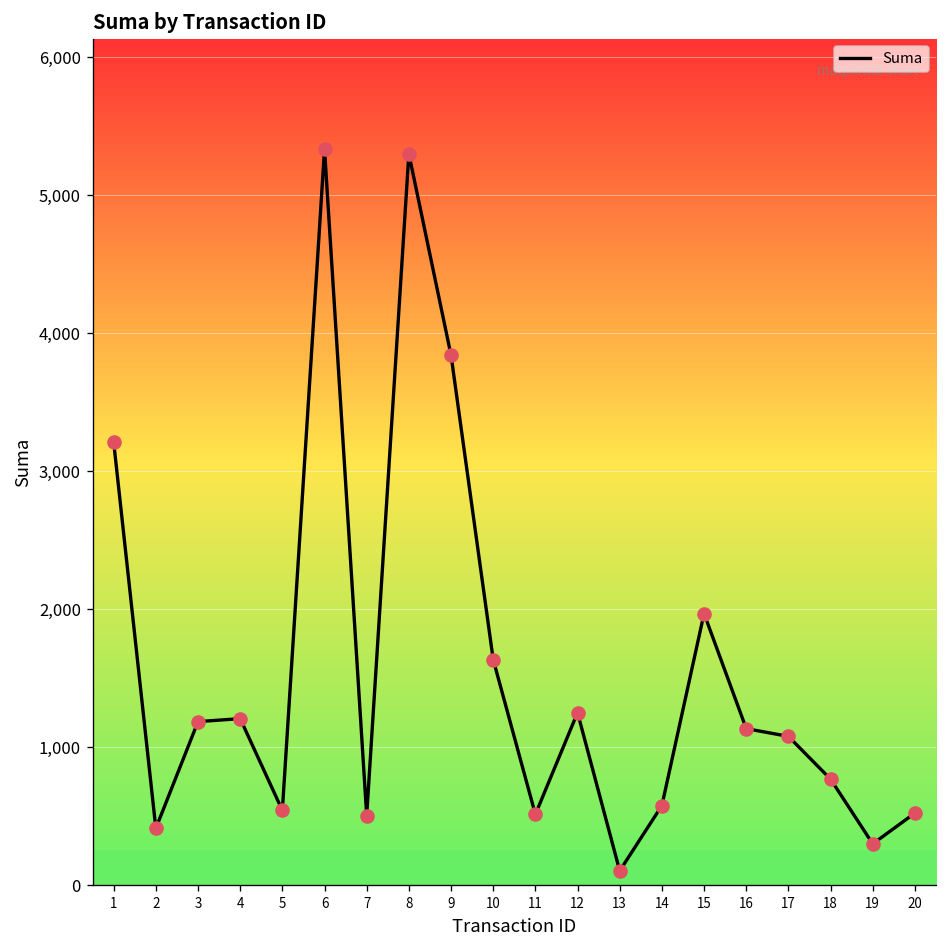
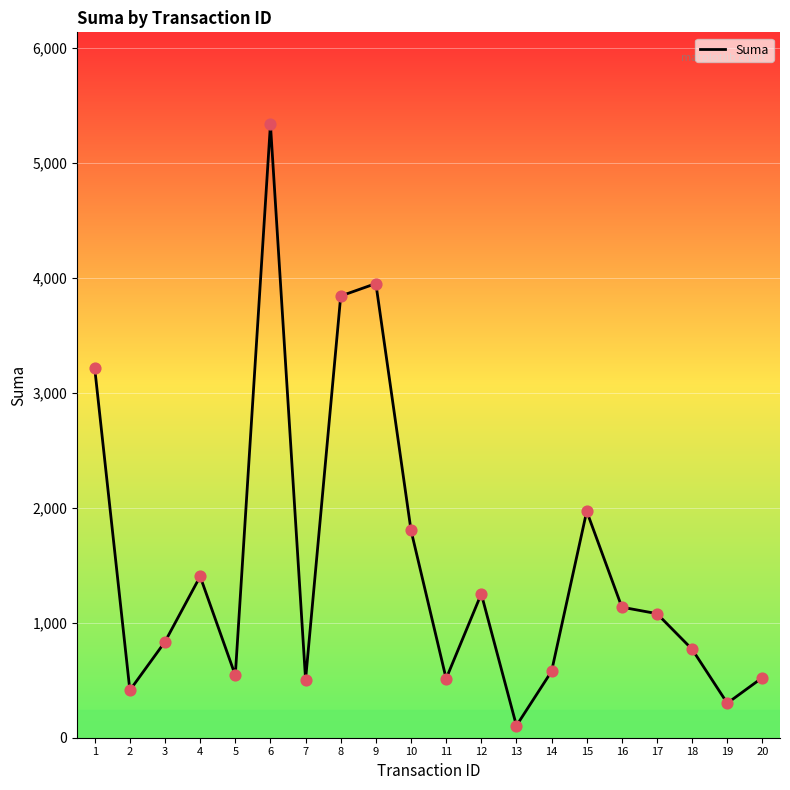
3: 1,190 -> 830
4: 1,210 -> 1,400
8: 5,300 -> 3,840
9: 3,840 -> 3,950
10: 1,640 -> 1,800
